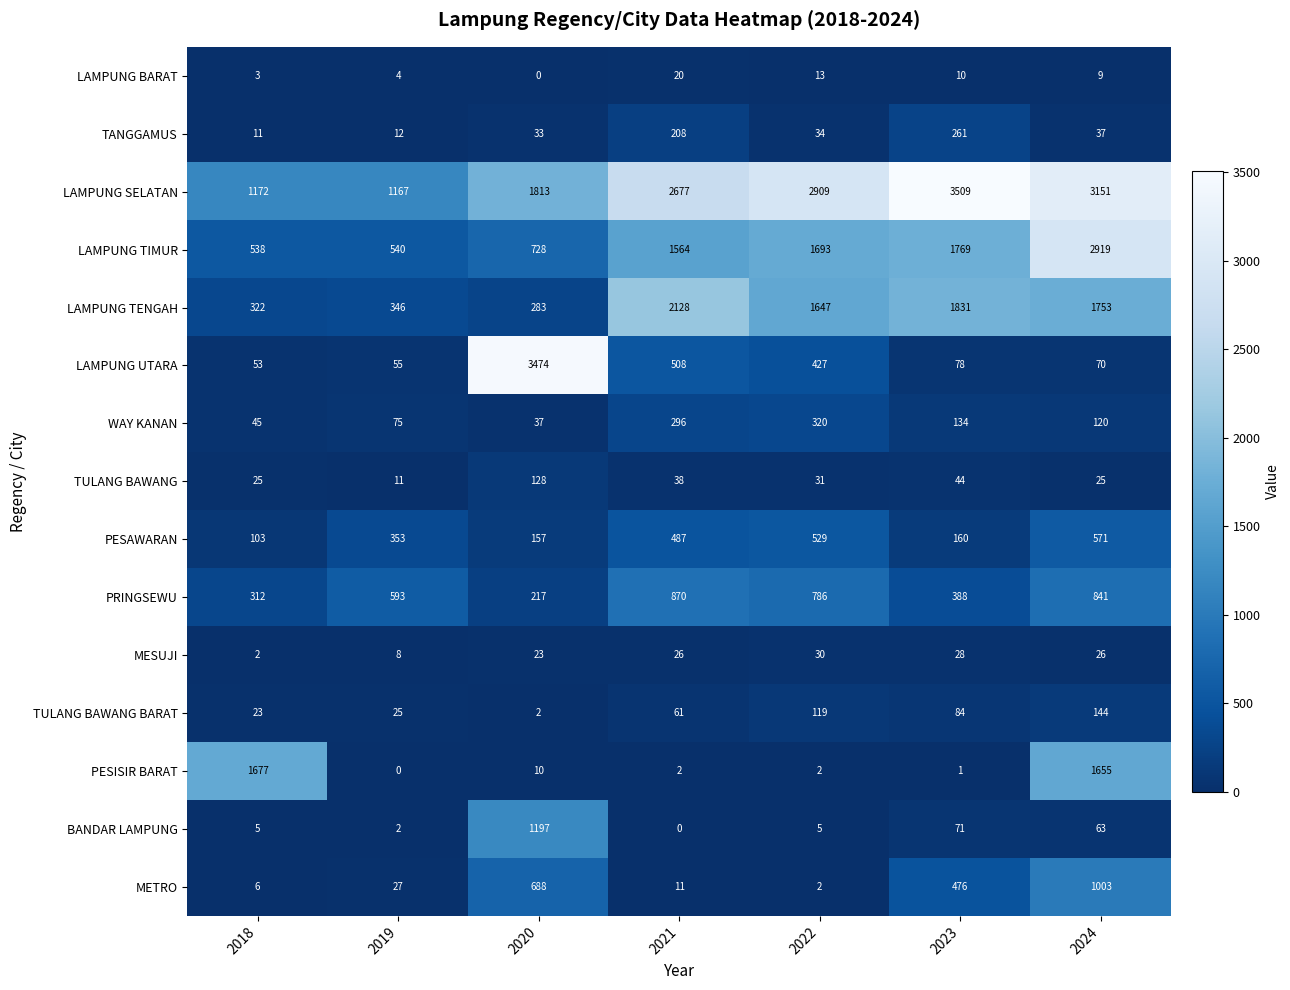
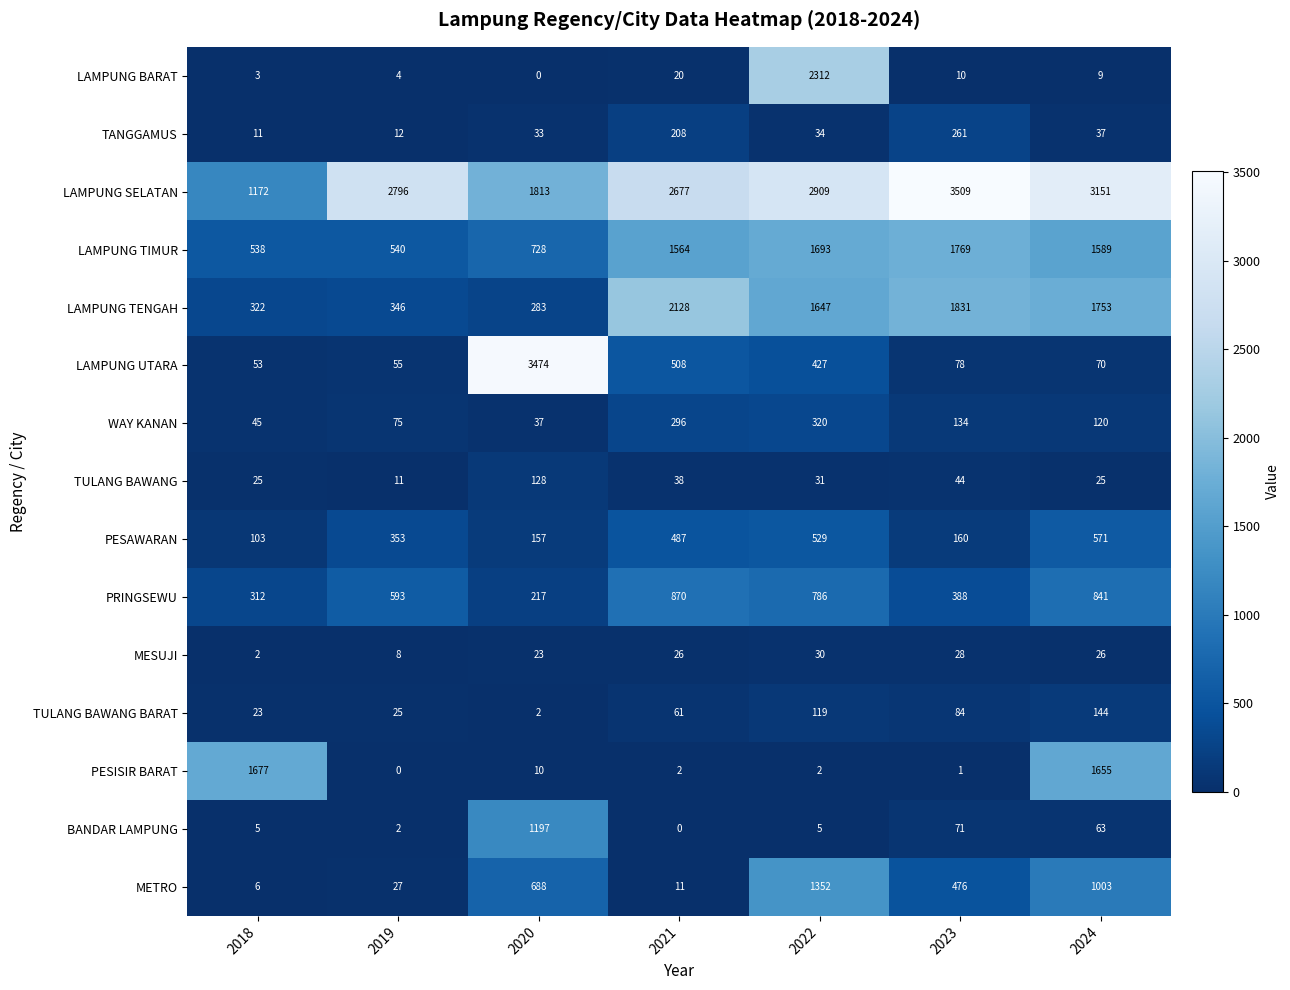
LAMPUNG BARAT, 2022: 13 -> 2312
LAMPUNG SELATAN, 2019: 1167 -> 2796
LAMPUNG TIMUR, 2024: 2919 -> 1589
METRO, 2022: 2 -> 1352
